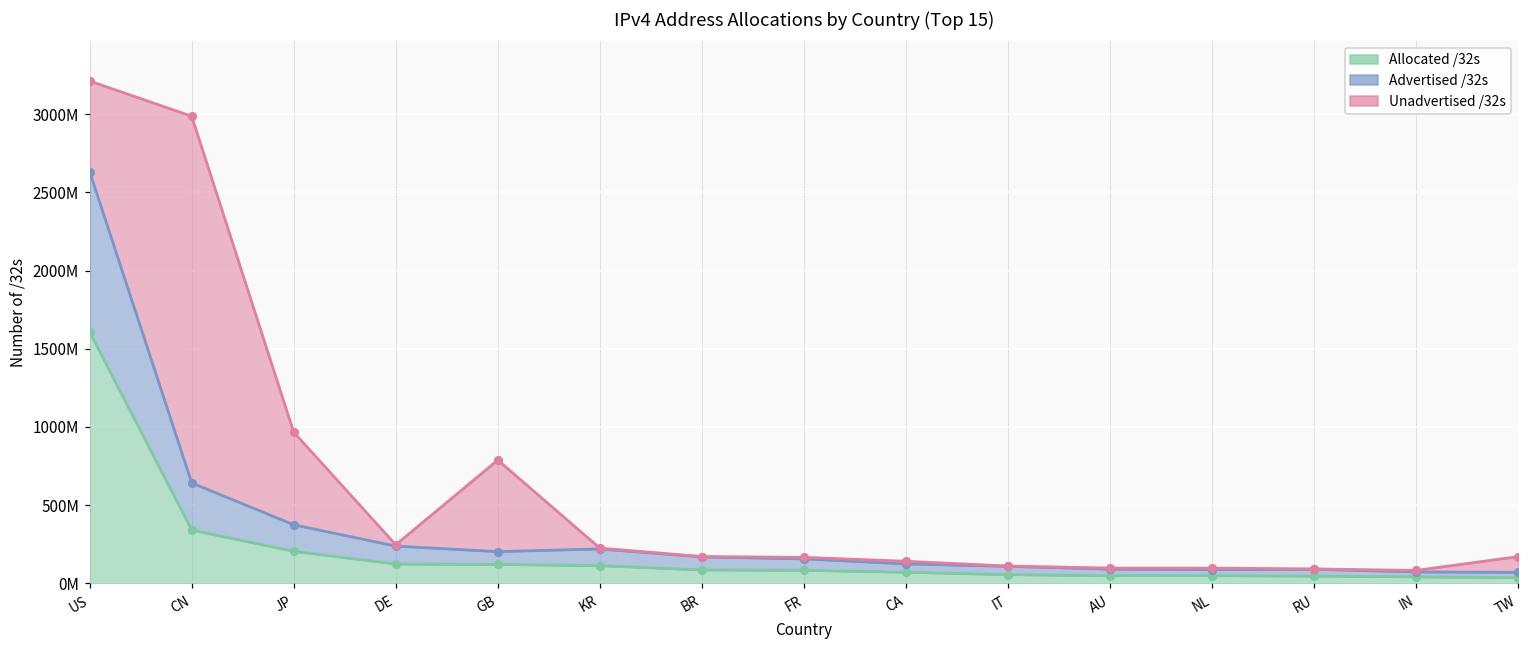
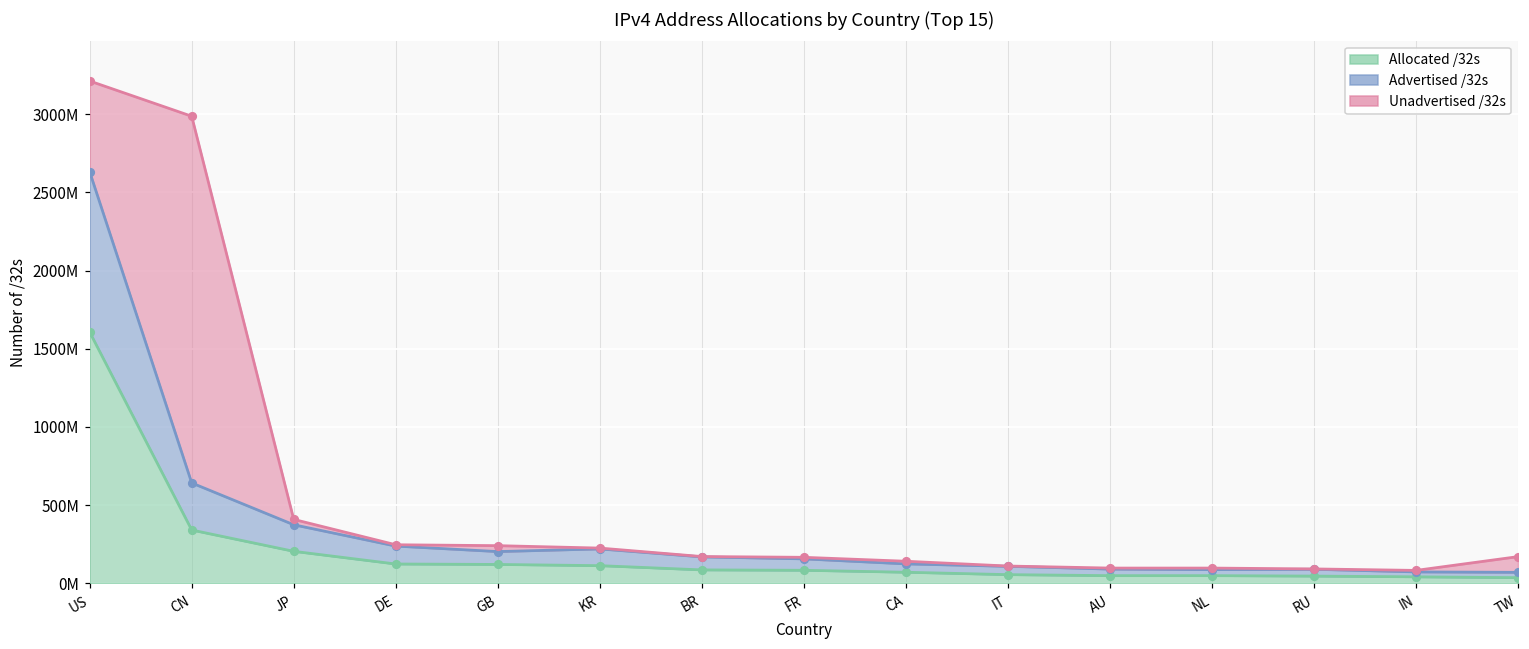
Unadvertised /32s, JP: 590000000 -> 30000000
Unadvertised /32s, GB: 590000000 -> 40000000
